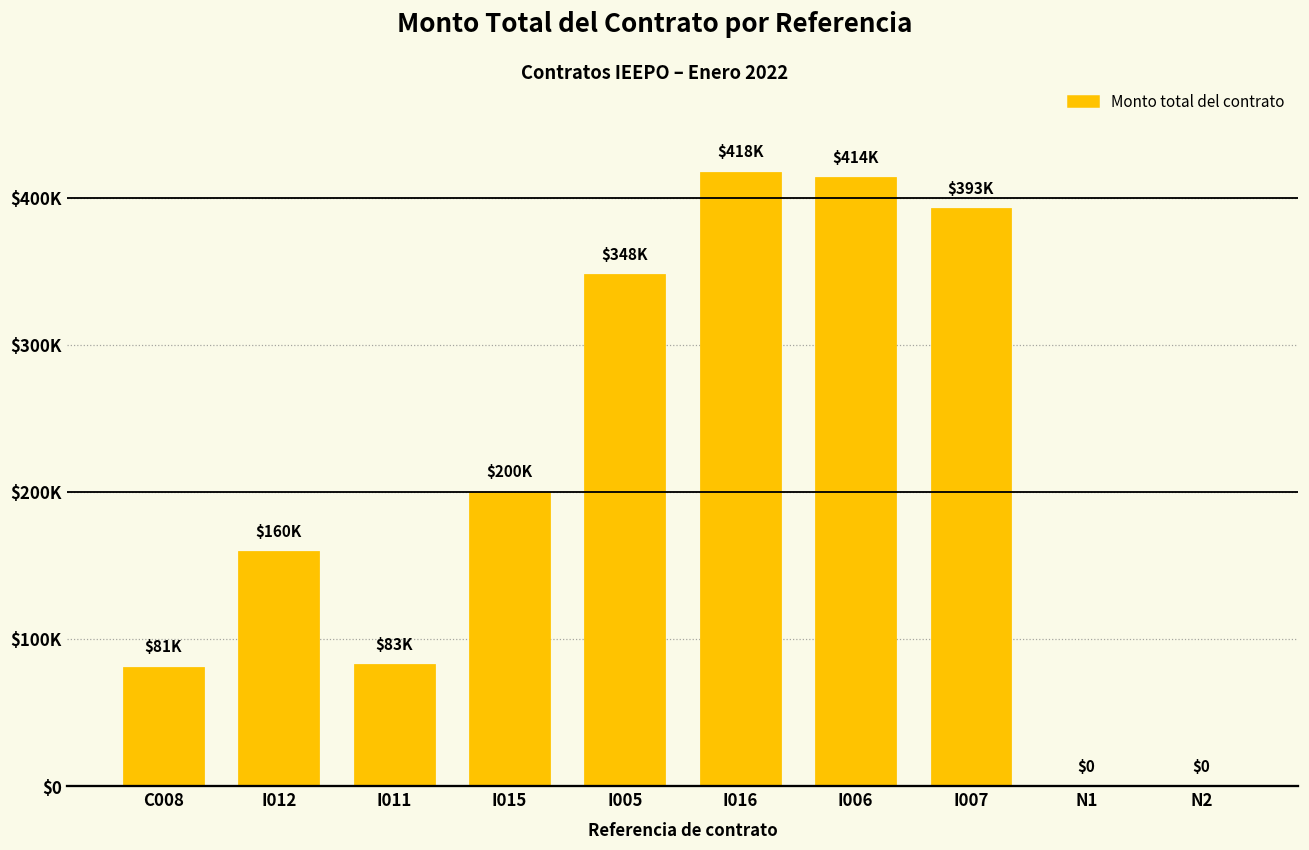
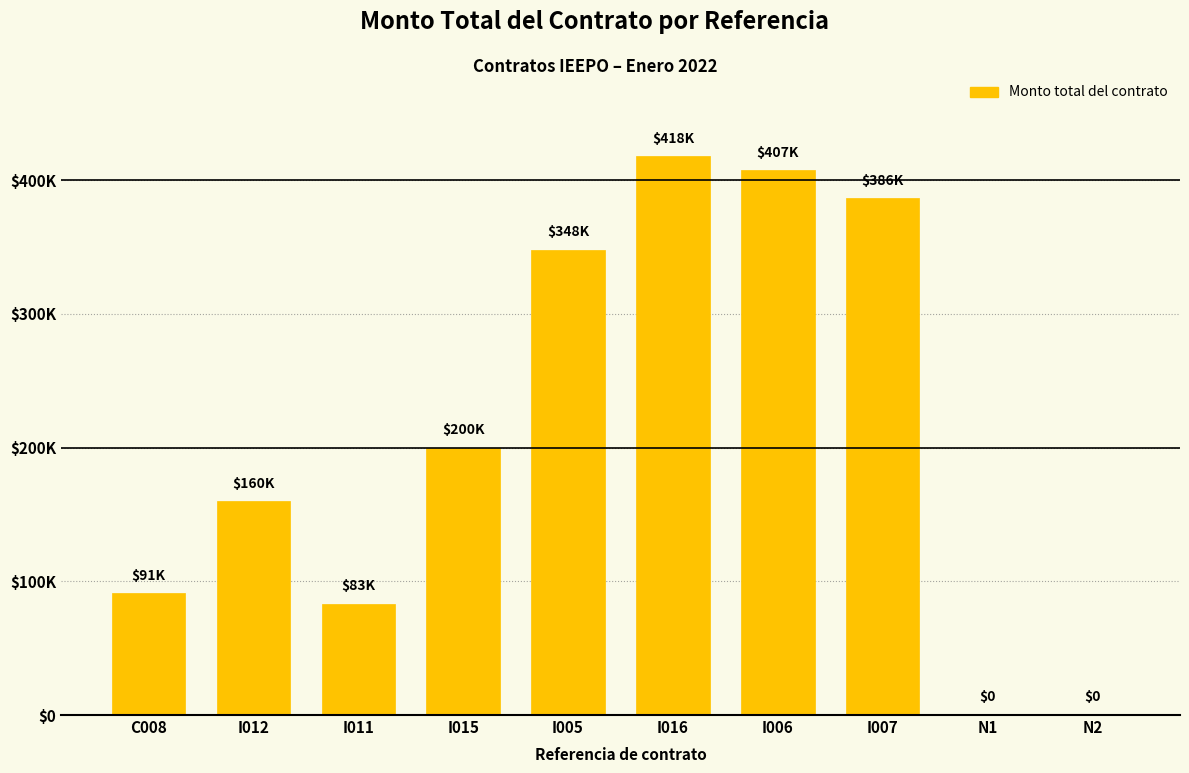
C008: $81K -> $91K
I006: $414K -> $407K
I007: $393K -> $386K
